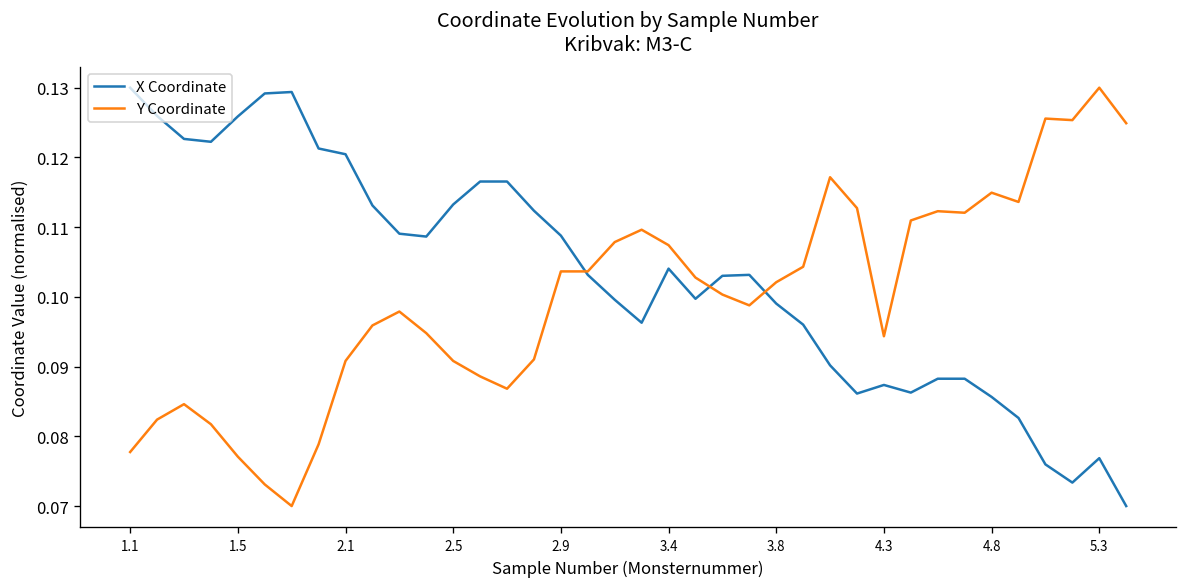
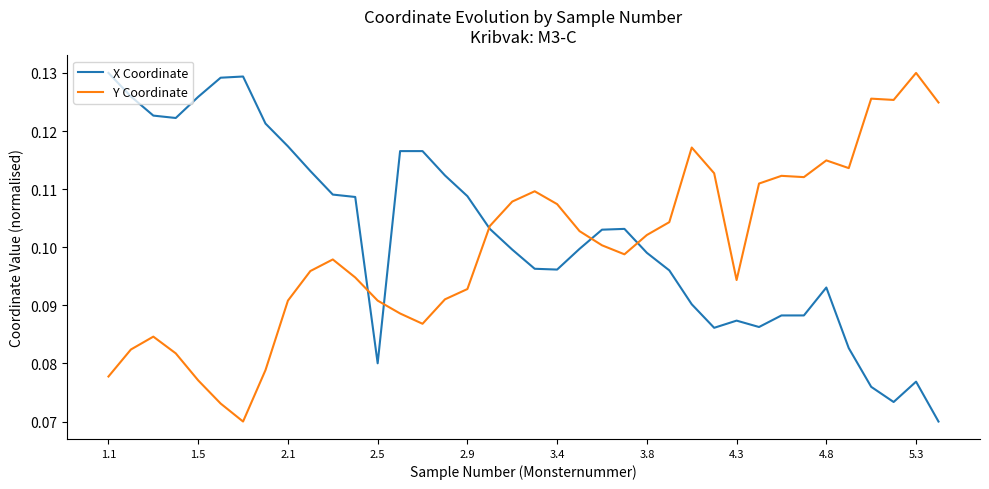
X Coordinate, 2.1: 0.120 -> 0.117
X Coordinate, 2.5: 0.113 -> 0.080
Y Coordinate, 2.9: 0.104 -> 0.093
X Coordinate, 3.4: 0.104 -> 0.096
X Coordinate, 4.8: 0.086 -> 0.093
